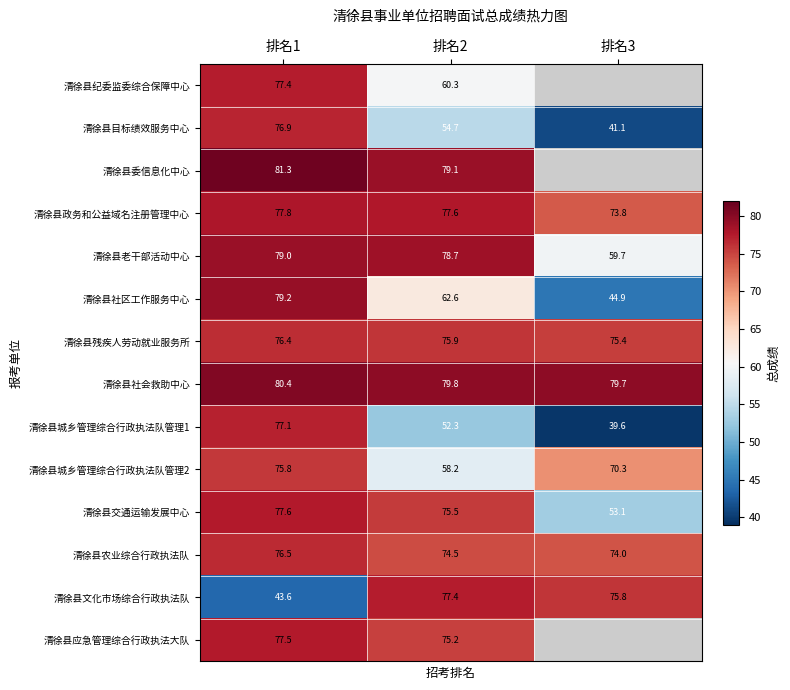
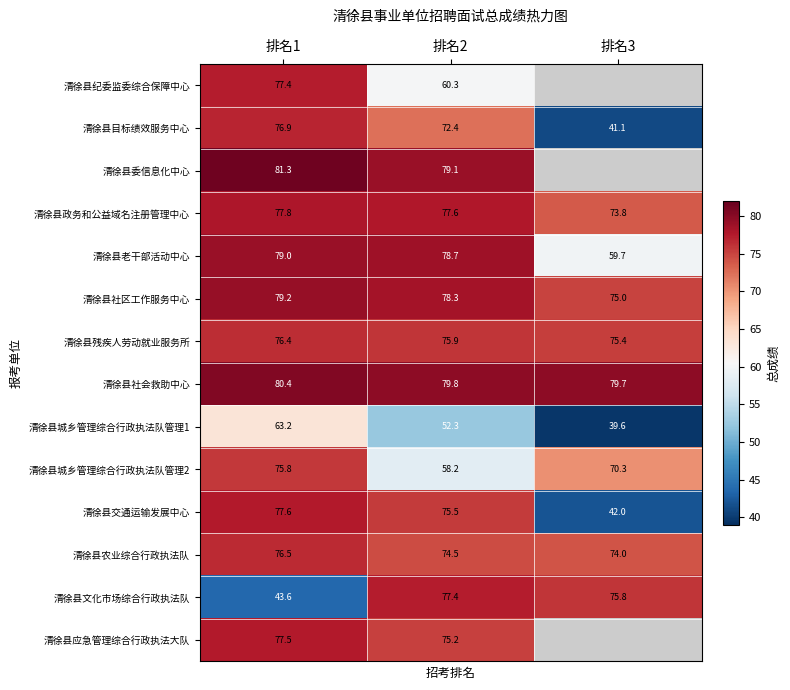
清徐县目标绩效服务中心, 排名2: 54.7 -> 72.4
清徐县社区工作服务中心, 排名2: 62.6 -> 78.3
清徐县社区工作服务中心, 排名3: 44.9 -> 75.0
清徐县城乡管理综合行政执法队管理1, 排名1: 77.1 -> 63.2
清徐县交通运输发展中心, 排名3: 53.1 -> 42.0
